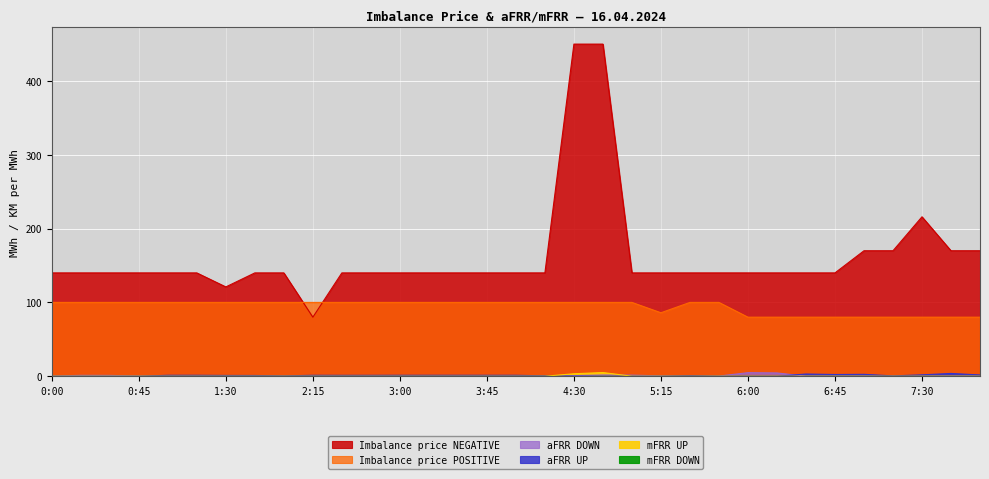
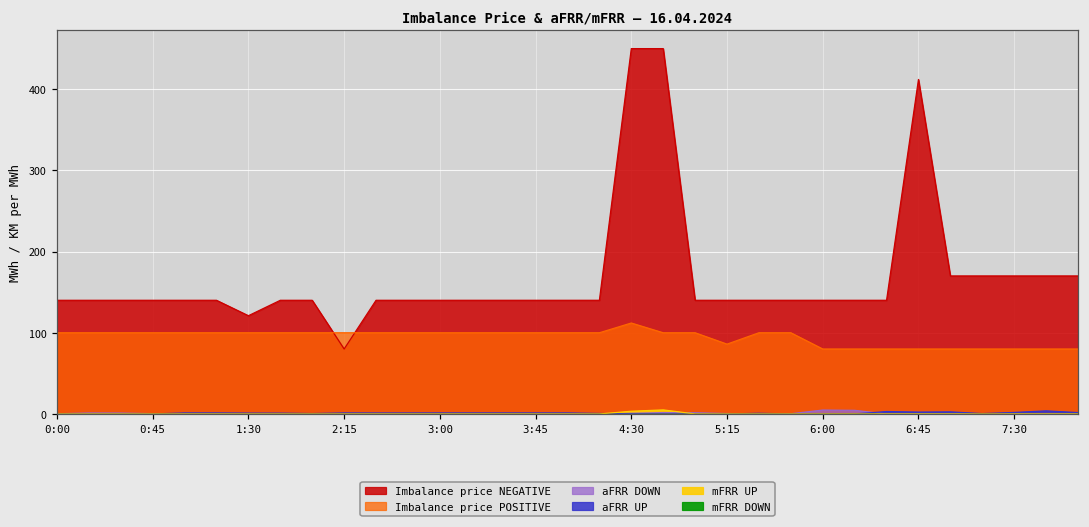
Imbalance price POSITIVE, 4:30: 100 -> 110
Imbalance price NEGATIVE, 6:45: 140 -> 410
Imbalance price NEGATIVE, 7:30: 220 -> 170
